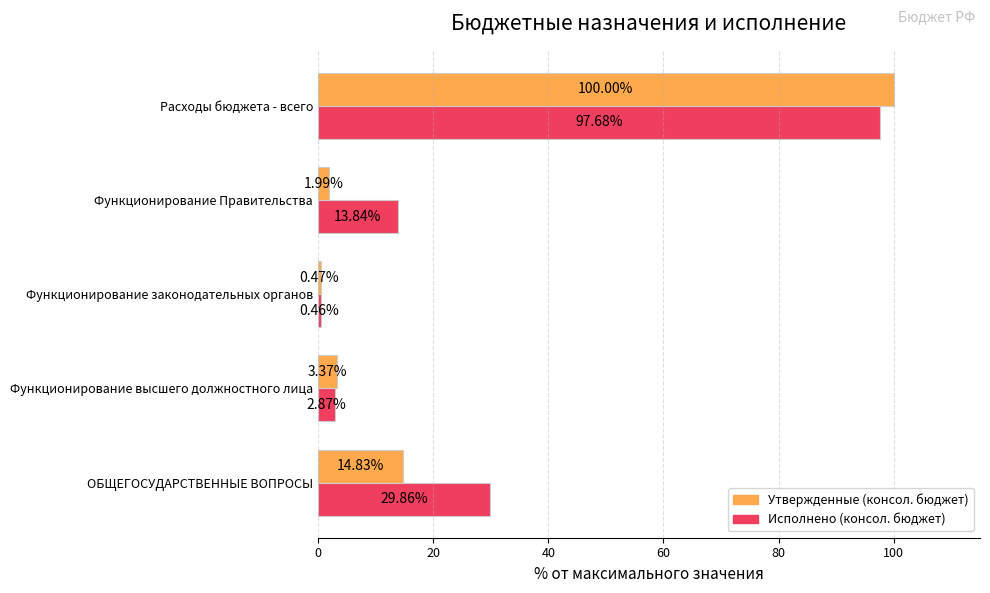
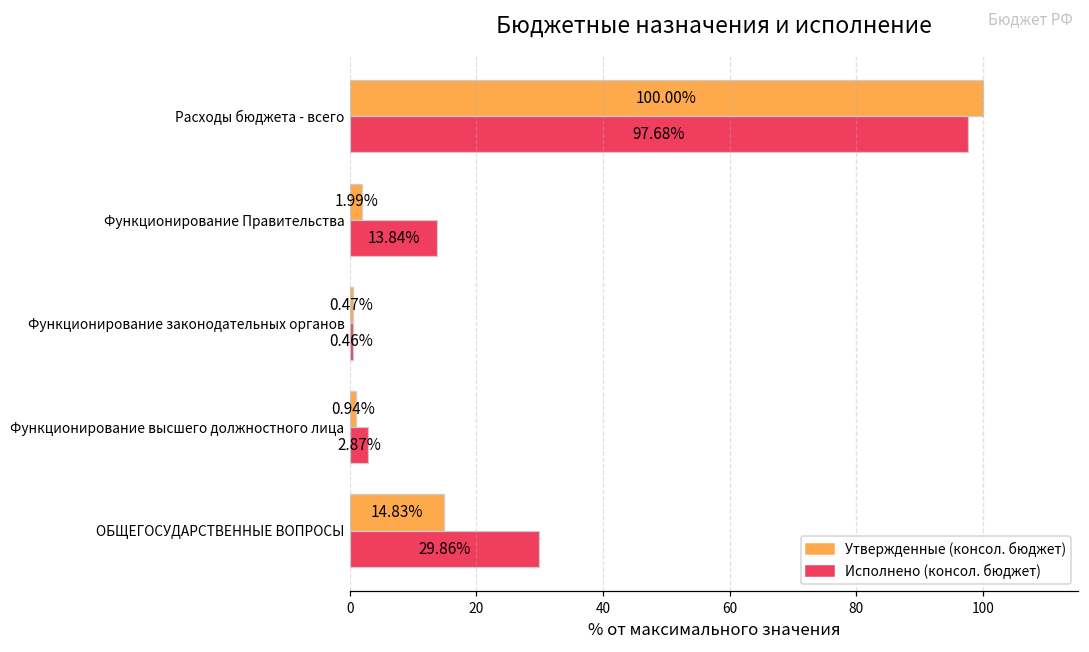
Утвержденные (консол. бюджет), Функционирование высшего должностного лица: 3.37% -> 0.94%
